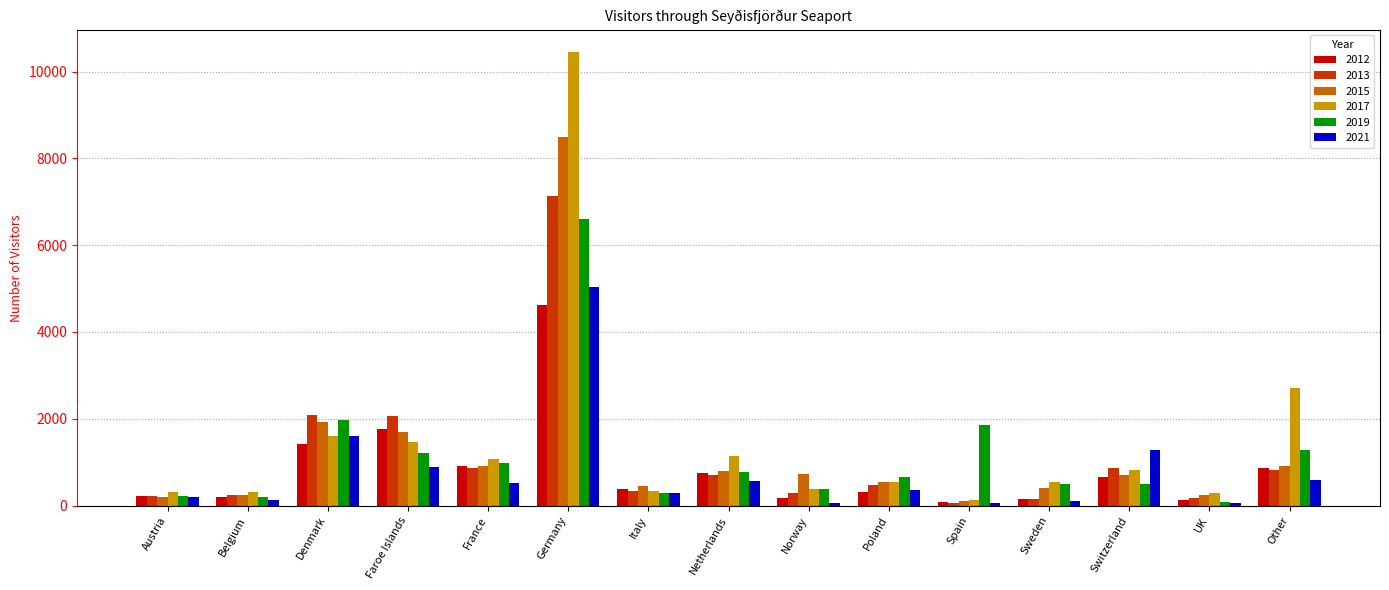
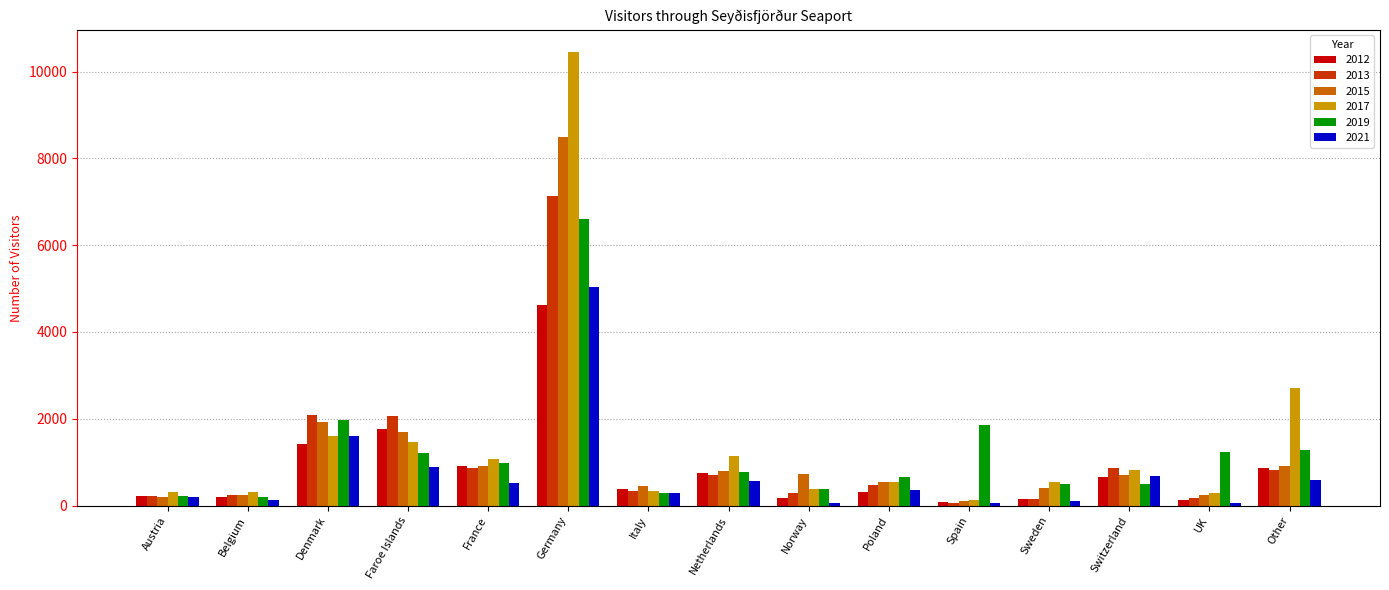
2021, Switzerland: 1300 -> 700
2019, UK: 100 -> 1200
